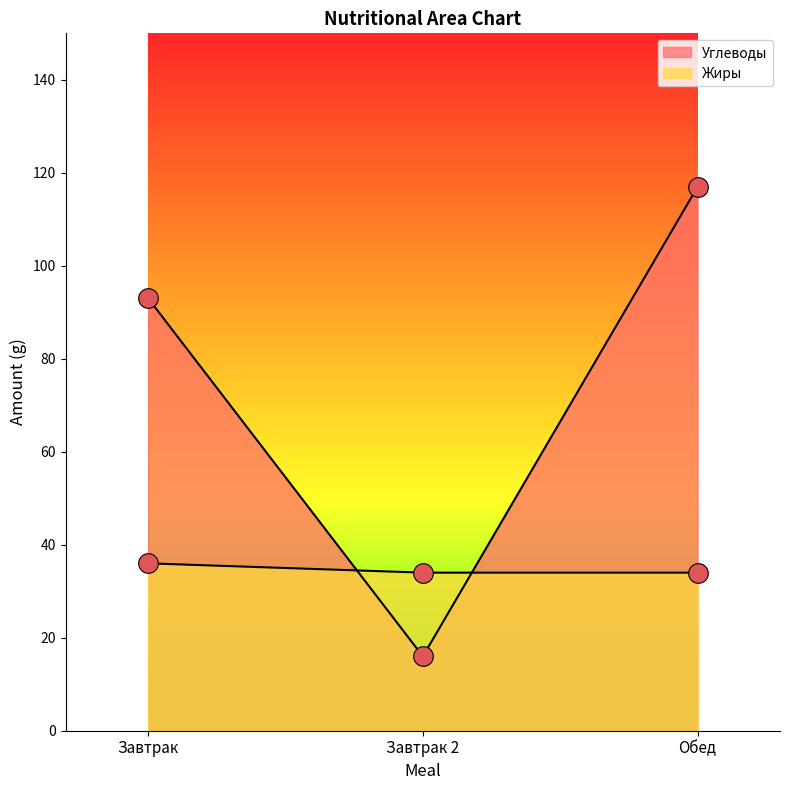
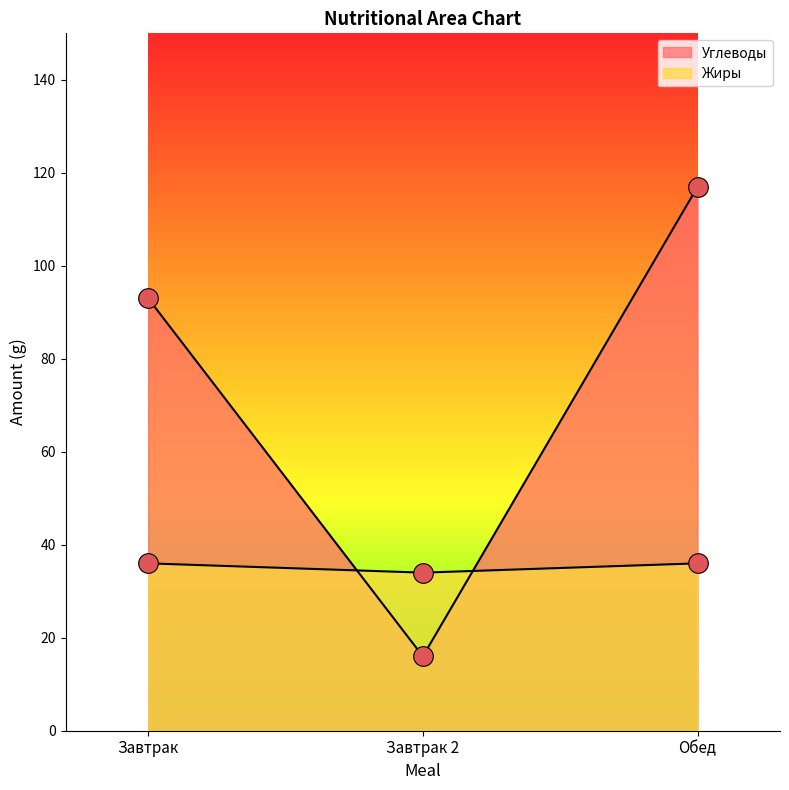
Жиры, Обед: 34 -> 36
